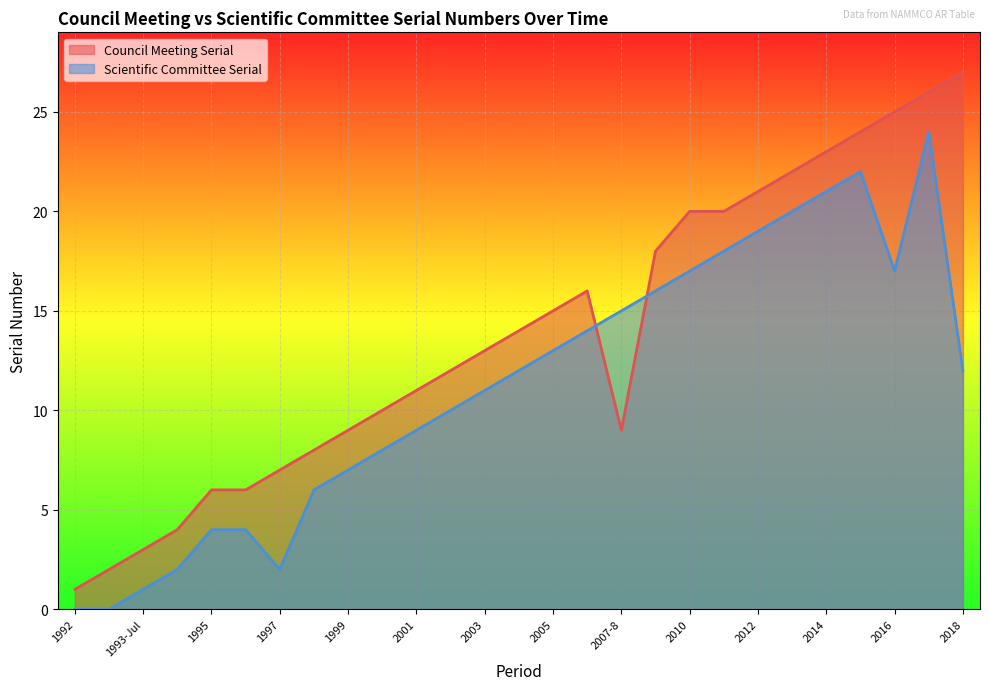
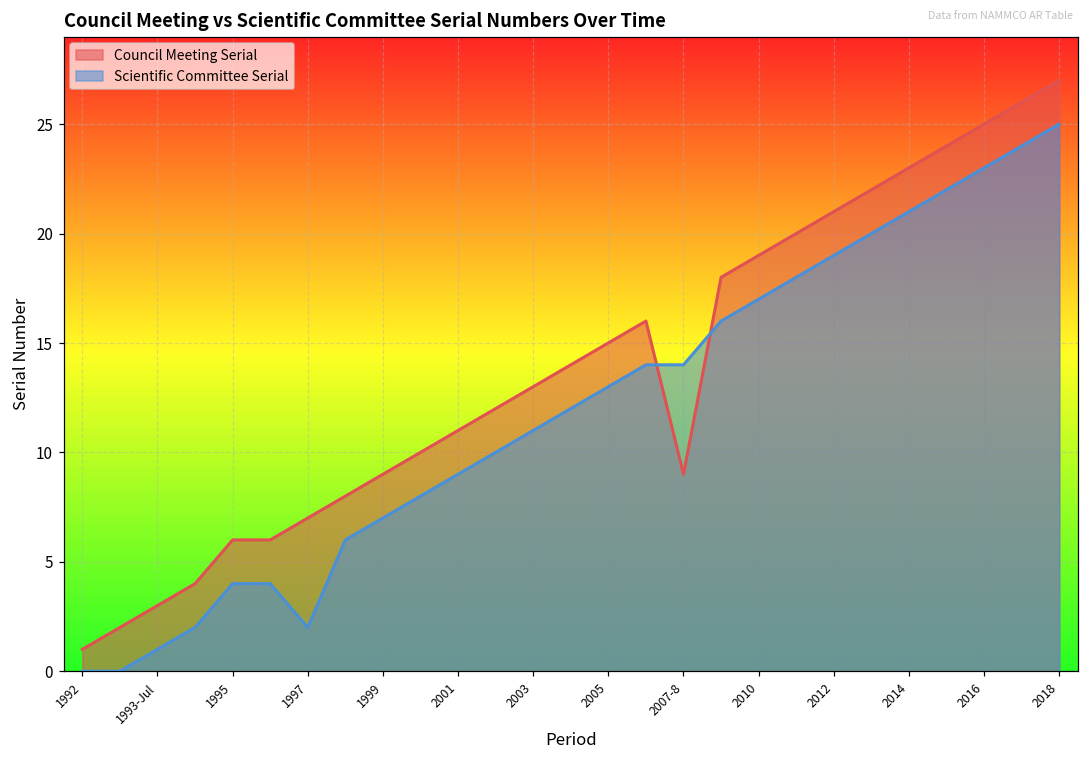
Scientific Committee Serial, 2007-8: 15 -> 14
Council Meeting Serial, 2010: 20 -> 19
Scientific Committee Serial, 2016: 17 -> 23
Scientific Committee Serial, 2018: 12 -> 25
